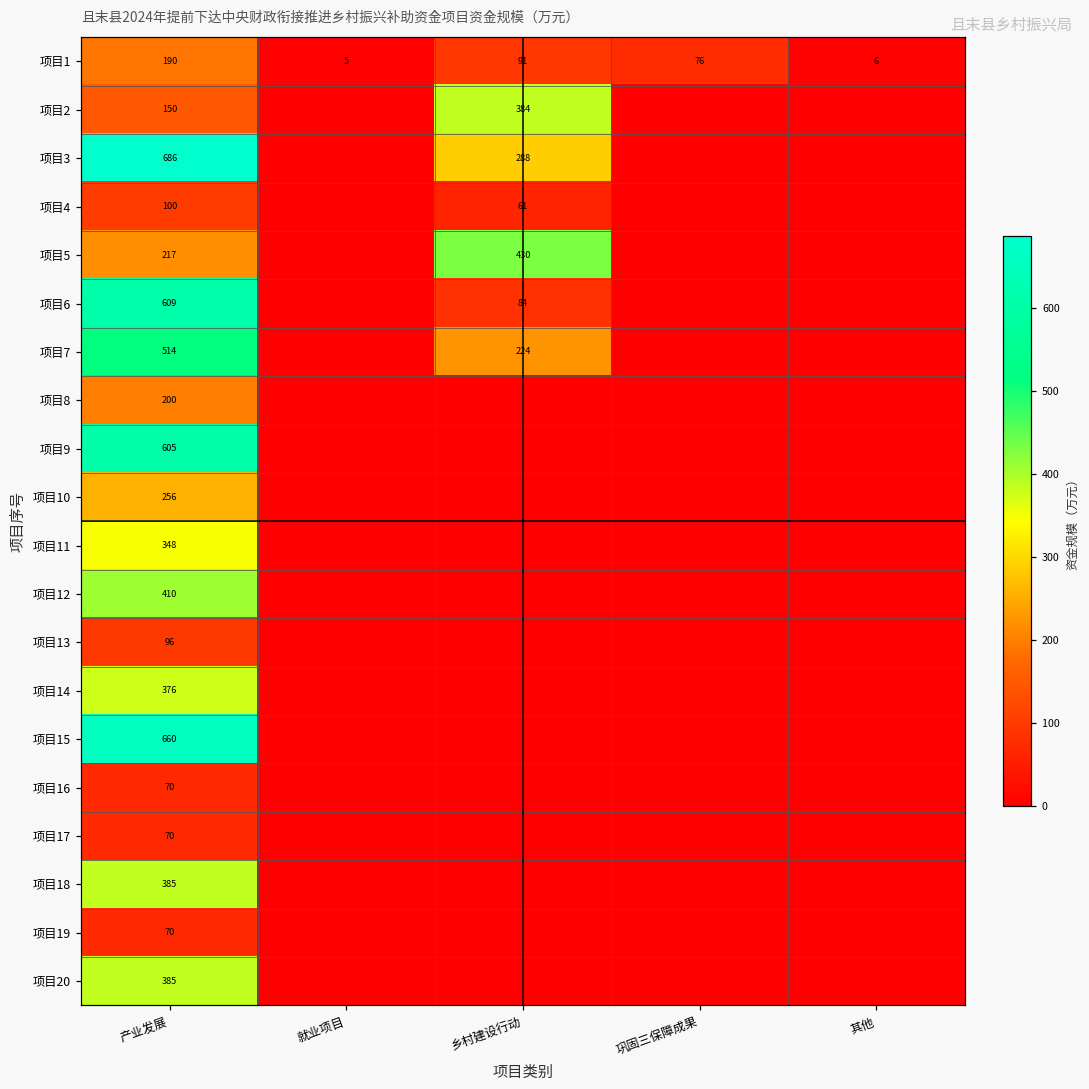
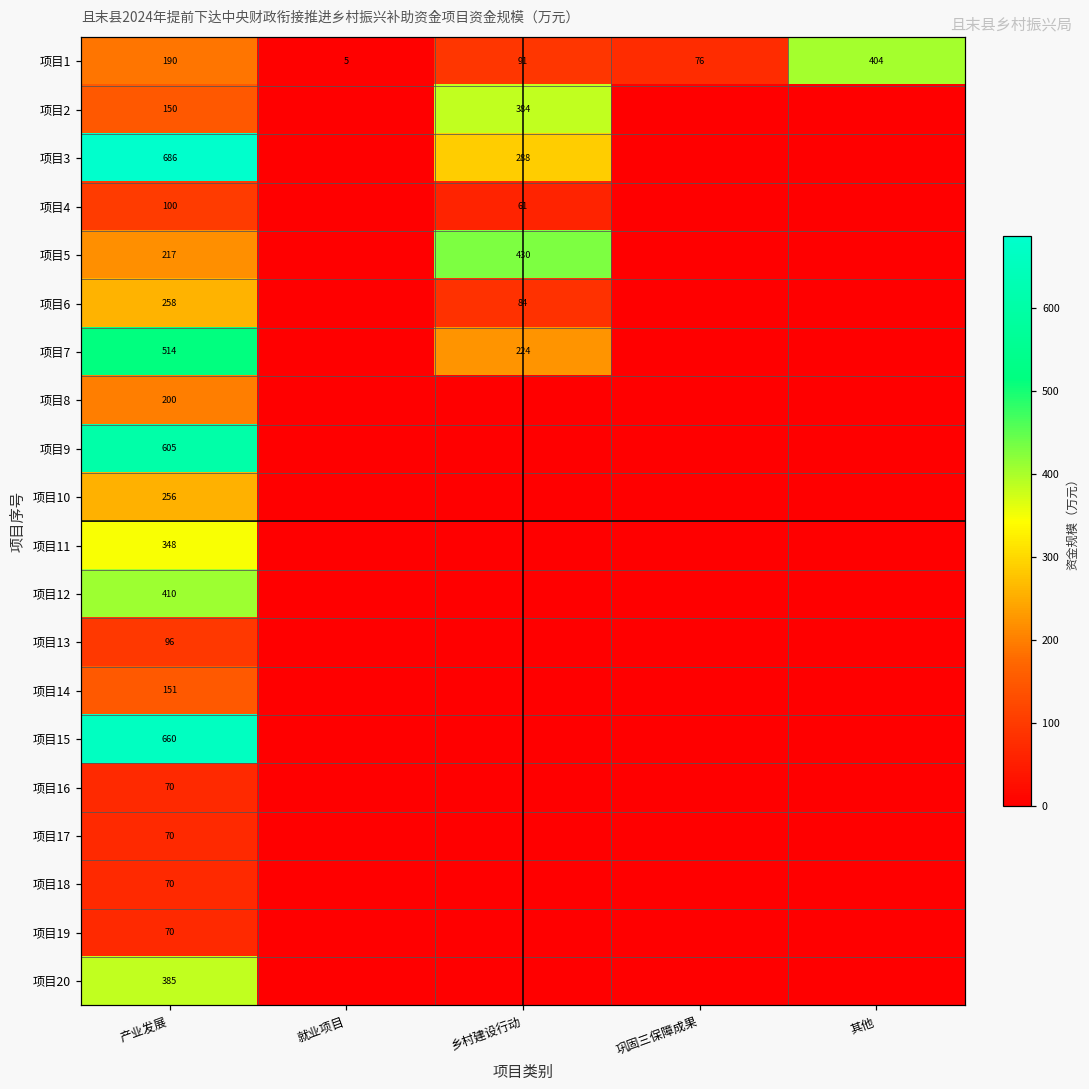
项目1, 其他: 6 -> 404
项目6, 产业发展: 609 -> 258
项目14, 产业发展: 376 -> 151
项目18, 产业发展: 385 -> 70
